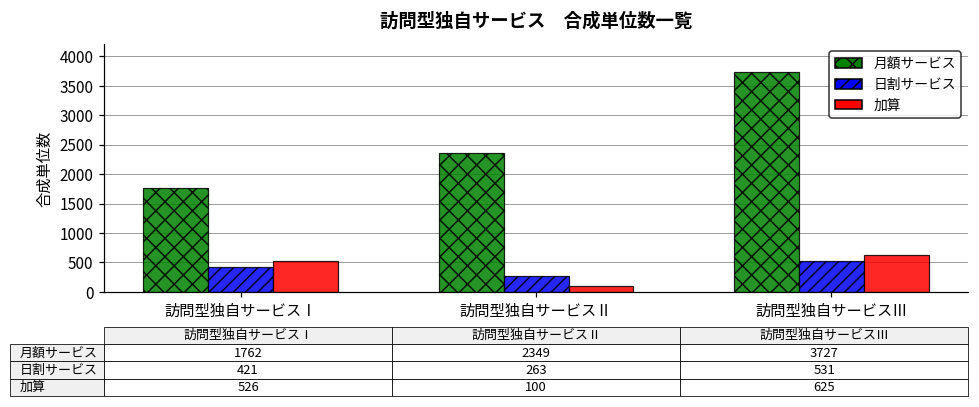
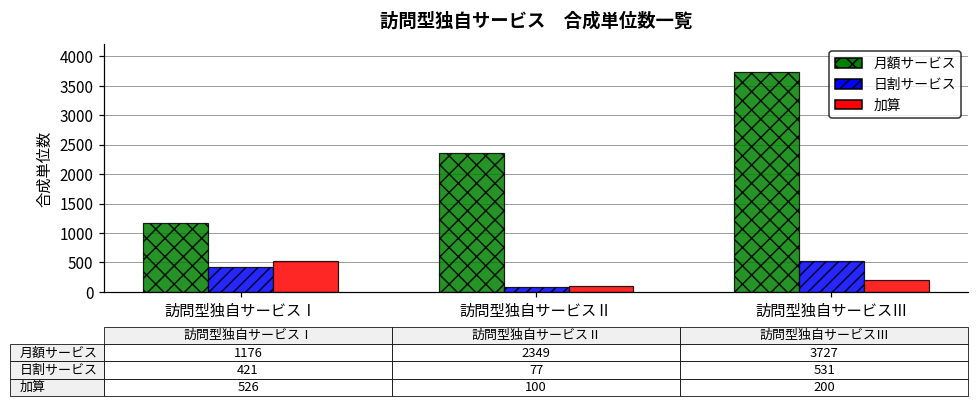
月額サービス, 訪問型独自サービスⅠ: 1762 -> 1176
日割サービス, 訪問型独自サービスⅡ: 263 -> 77
加算, 訪問型独自サービスⅢ: 625 -> 200
